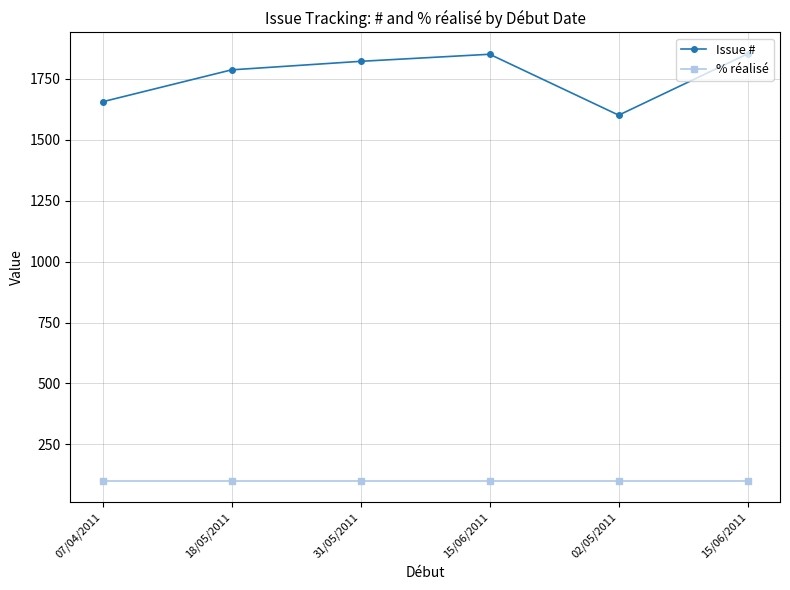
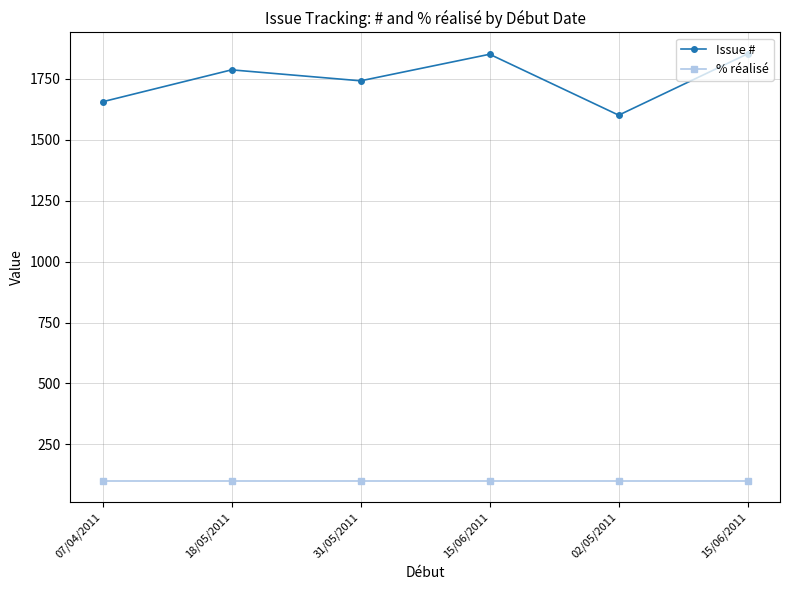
Issue #, 31/05/2011: 1820 -> 1740
